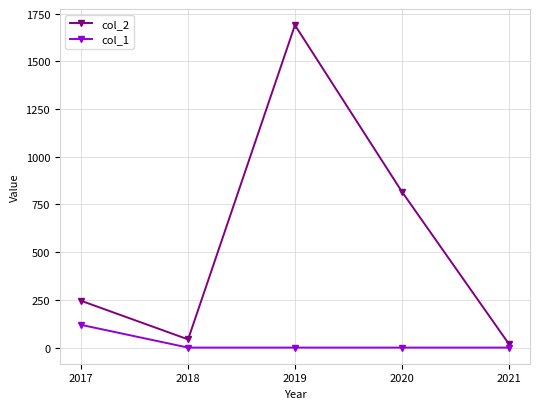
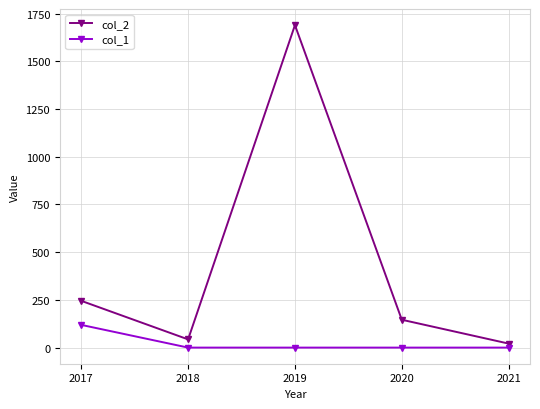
col_2, 2020: 820 -> 150
